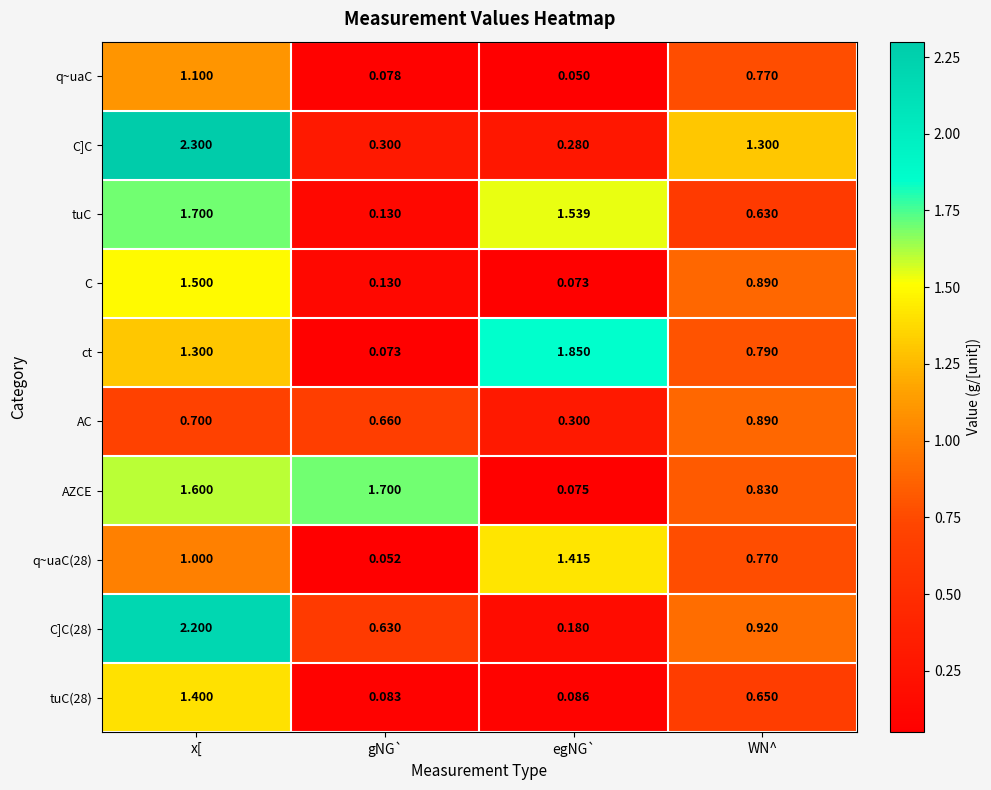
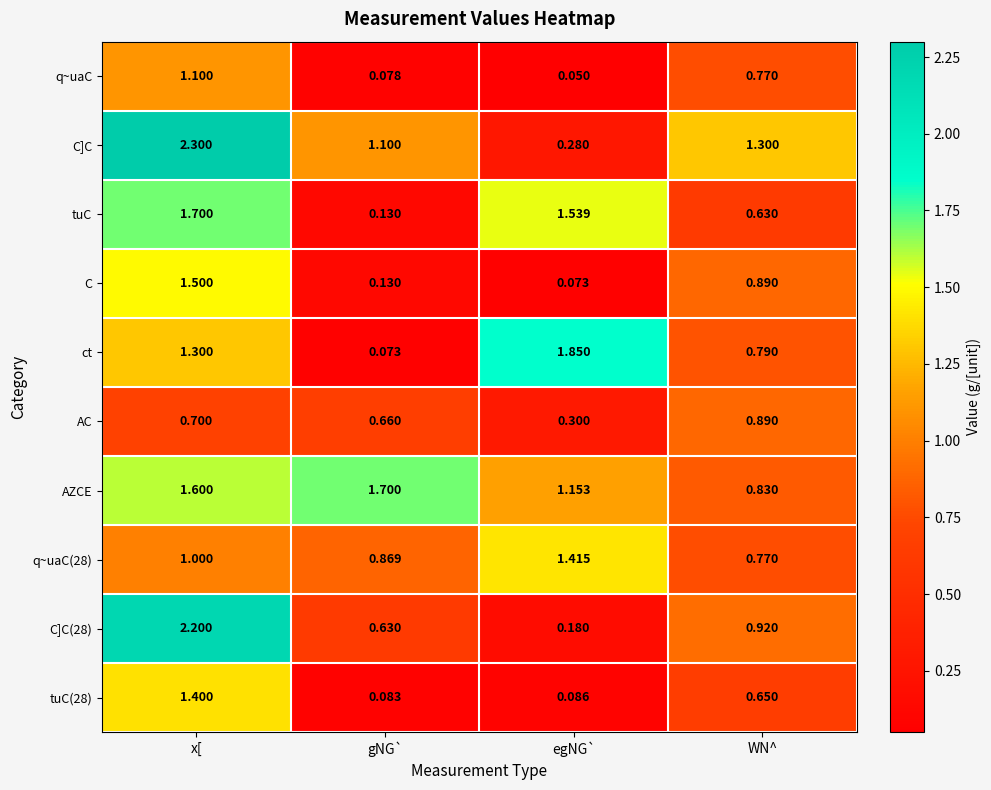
C]C, gNG`: 0.300 -> 1.100
AZCE, egNG`: 0.075 -> 1.153
q~uaC(28), gNG`: 0.052 -> 0.869
